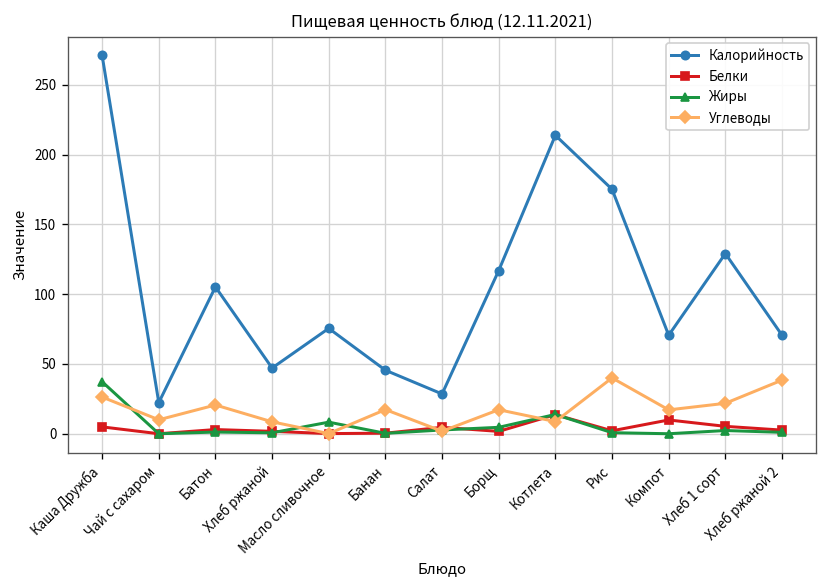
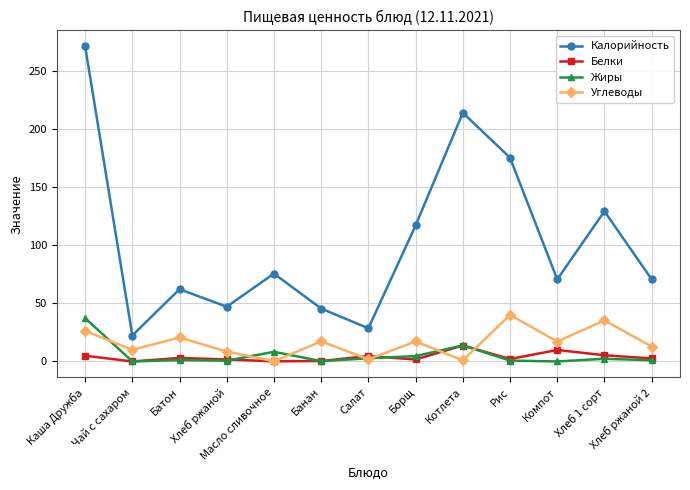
Калорийность, Батон: 105 -> 62
Углеводы, Котлета: 9 -> 1
Углеводы, Хлеб 1 сорт: 22 -> 35
Углеводы, Хлеб ржаной 2: 38 -> 13
